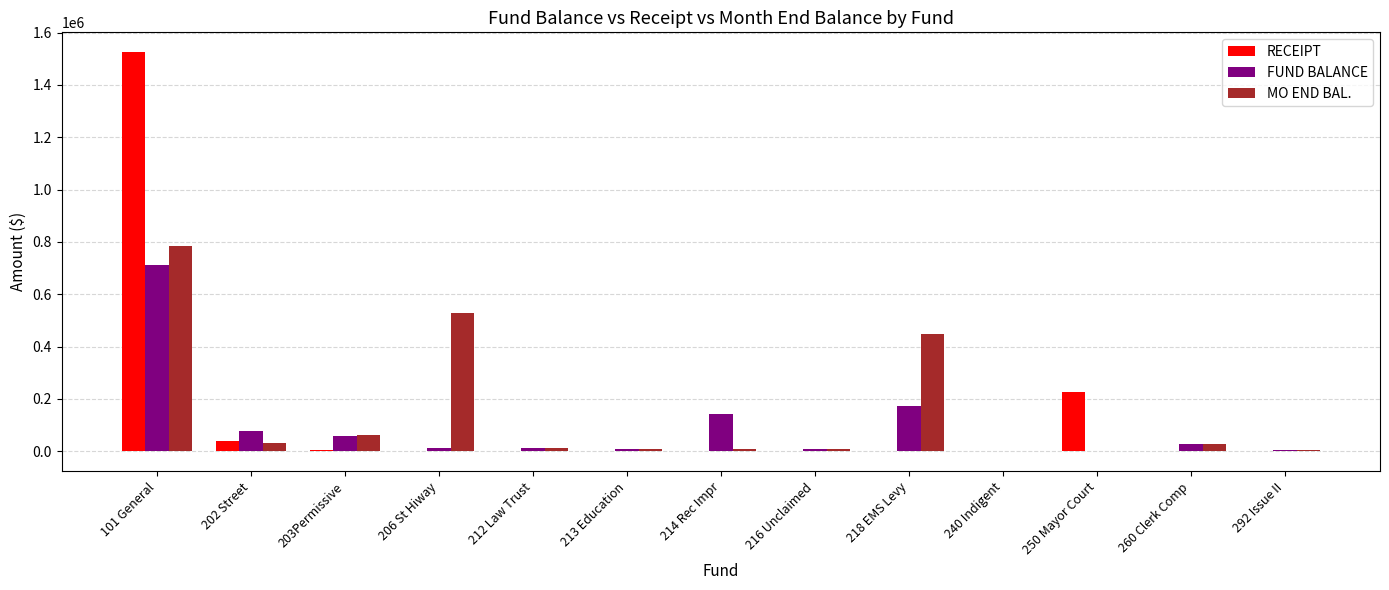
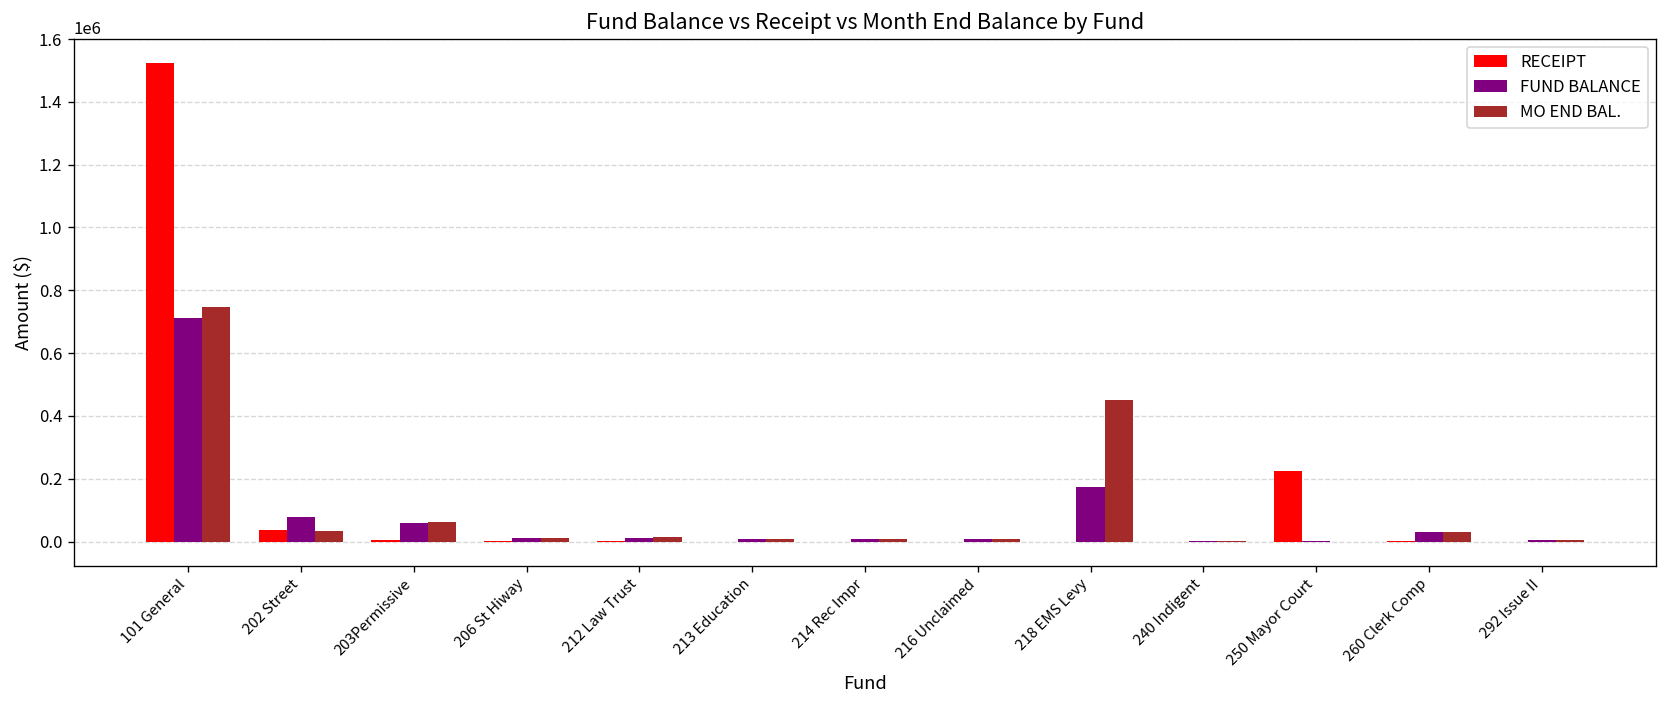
MO END BAL., 101 General: 790000 -> 750000
MO END BAL., 206 St Hiway: 530000 -> 10000
FUND BALANCE, 214 Rec Impr: 140000 -> 10000
